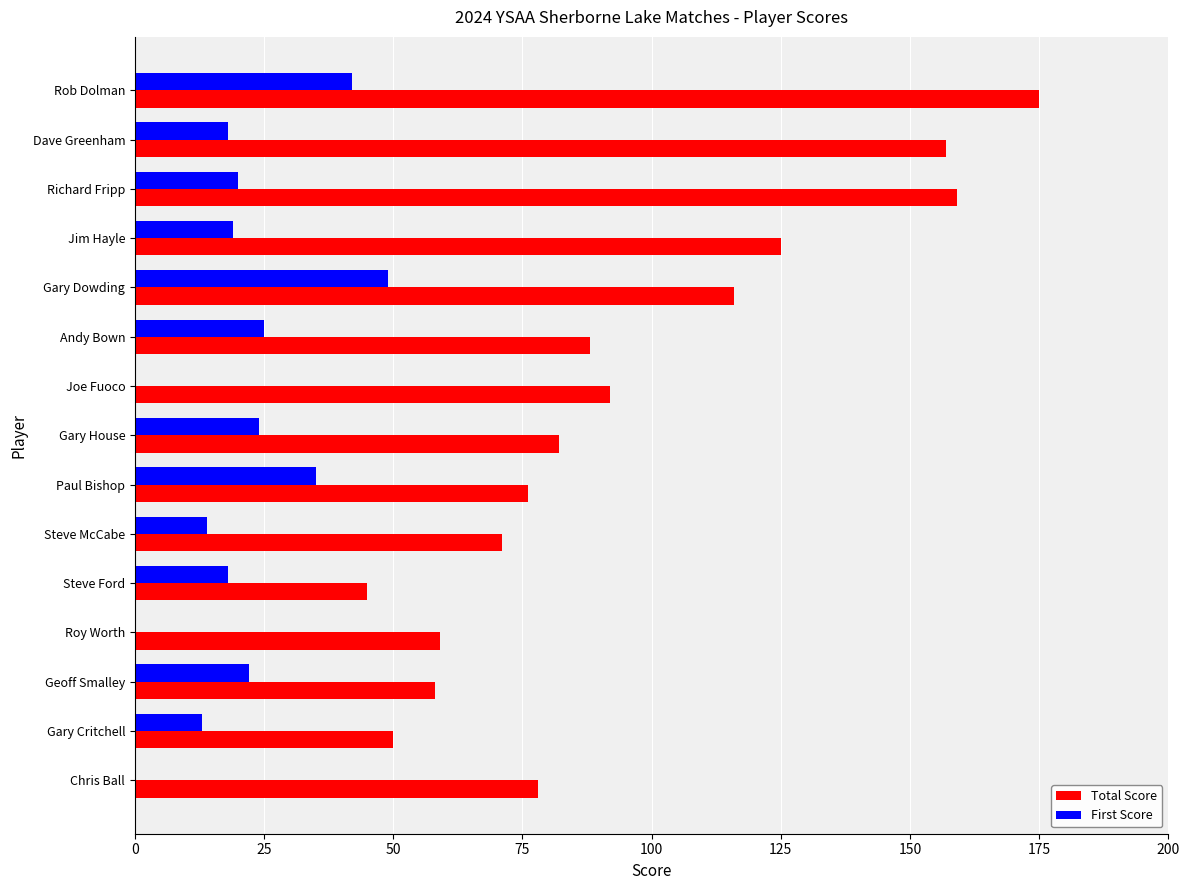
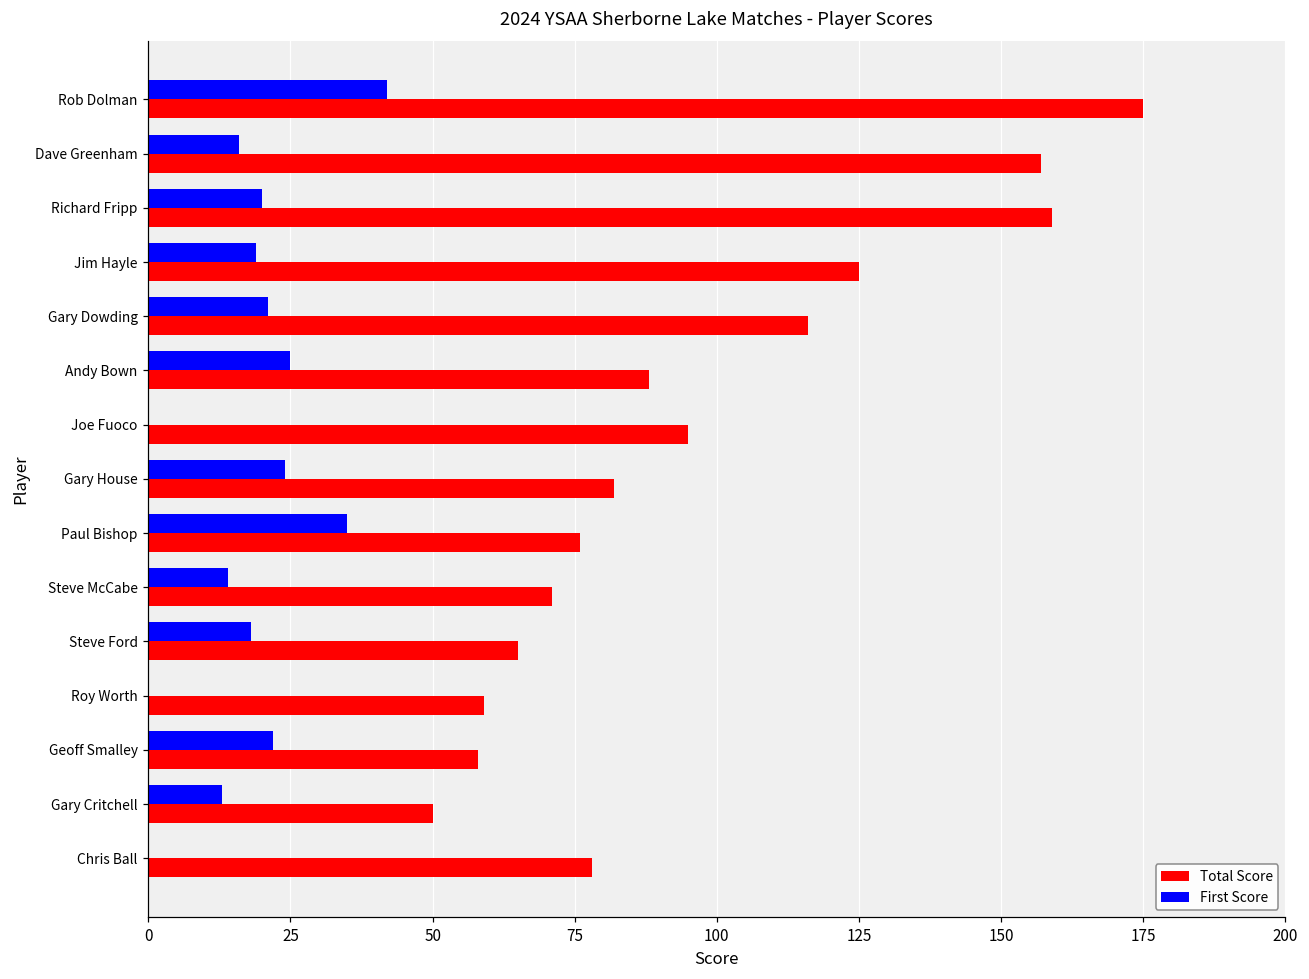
First Score, Dave Greenham: 18 -> 16
First Score, Gary Dowding: 49 -> 21
Total Score, Joe Fuoco: 92 -> 95
Total Score, Steve Ford: 45 -> 65
